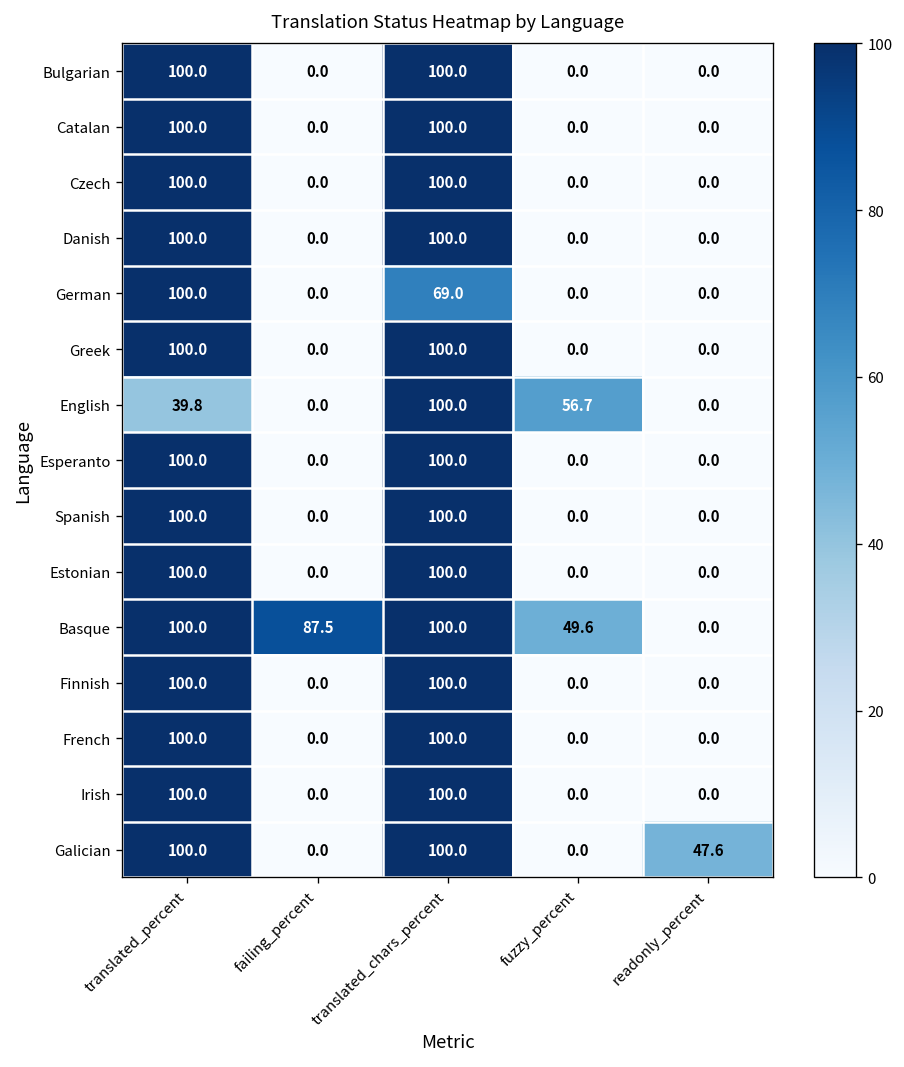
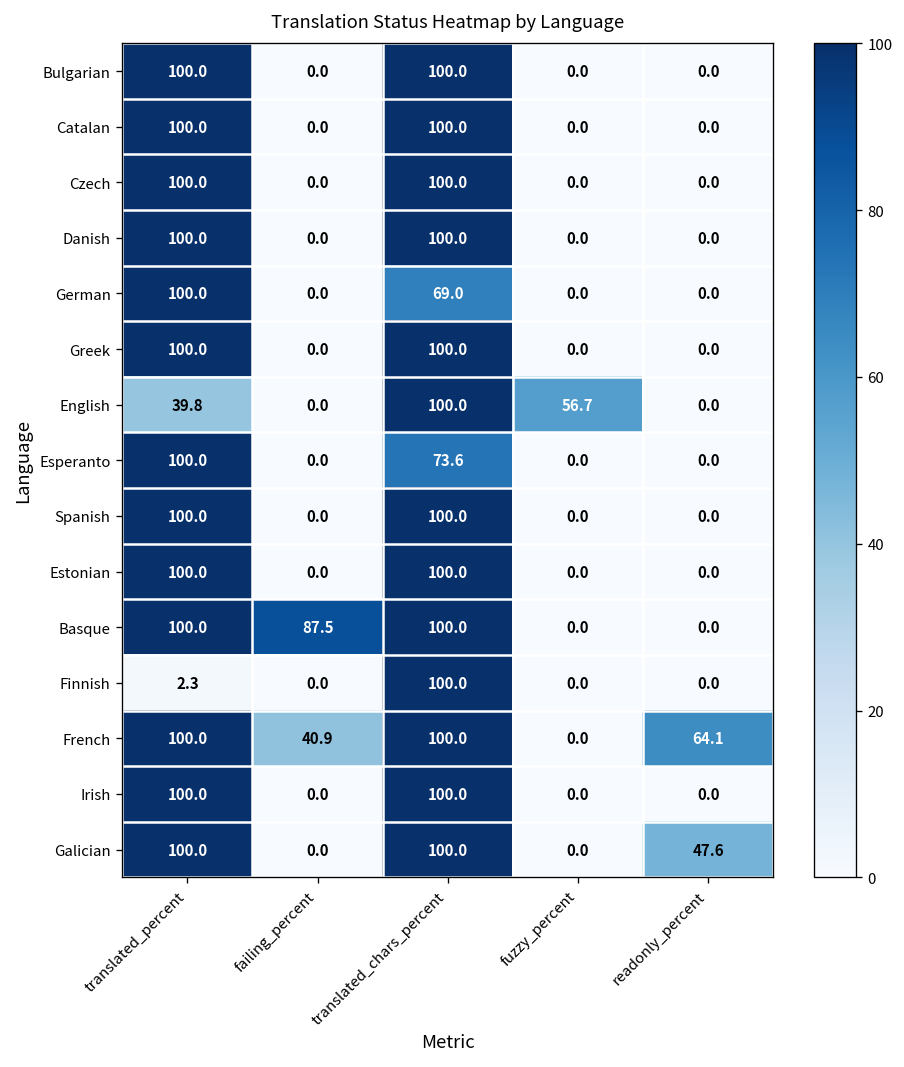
Esperanto, translated_chars_percent: 100.0 -> 73.6
Basque, fuzzy_percent: 49.6 -> 0.0
Finnish, translated_percent: 100.0 -> 2.3
French, failing_percent: 0.0 -> 40.9
French, readonly_percent: 0.0 -> 64.1
